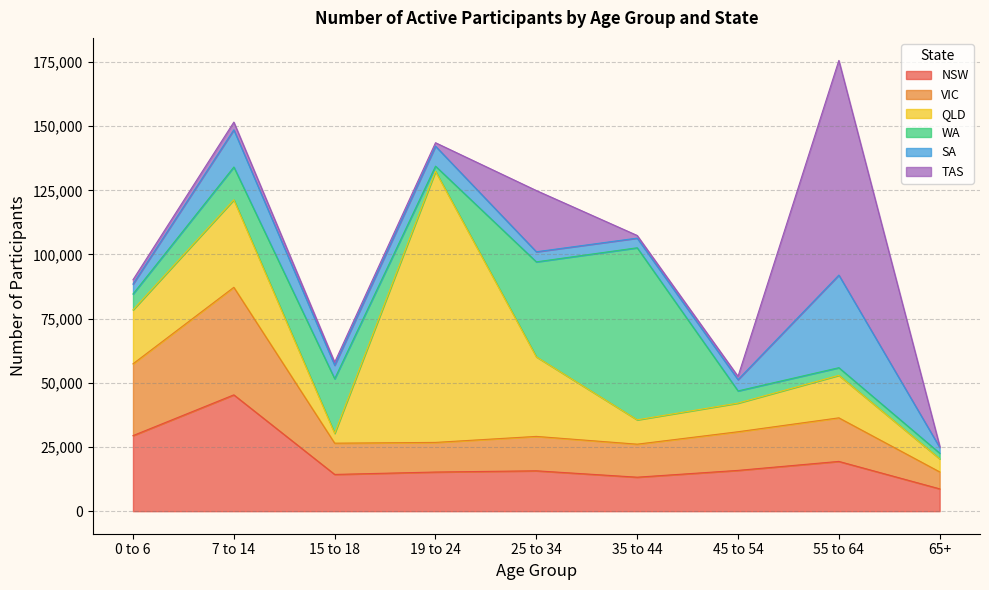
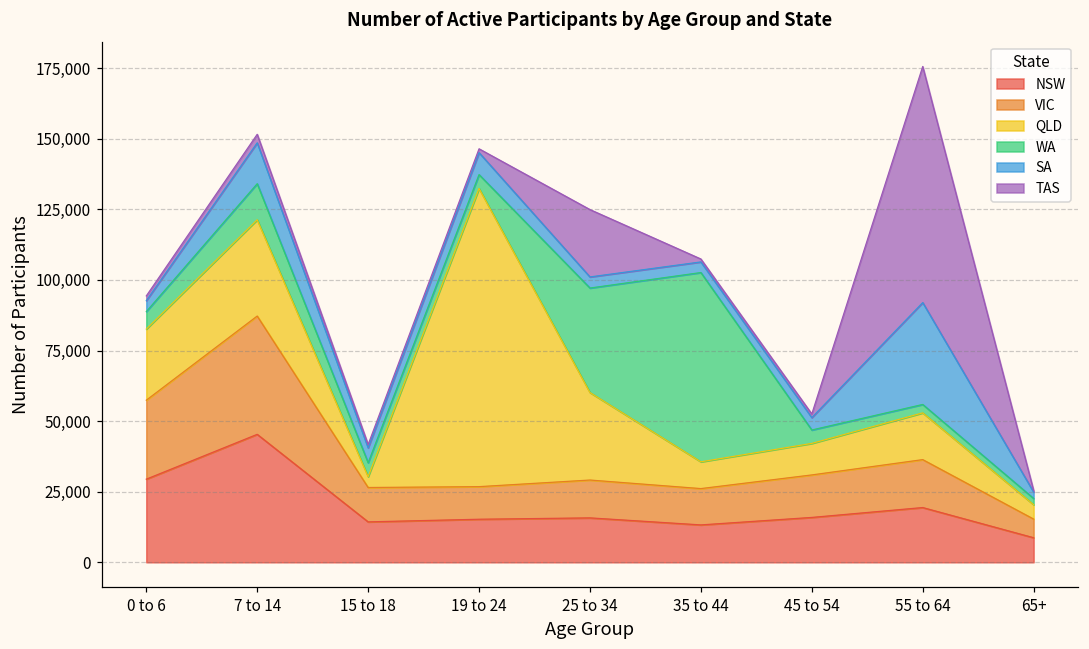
QLD, 0 to 6: 21,000 -> 25,000
WA, 15 to 18: 21,000 -> 5,000
WA, 19 to 24: 2,000 -> 5,000
